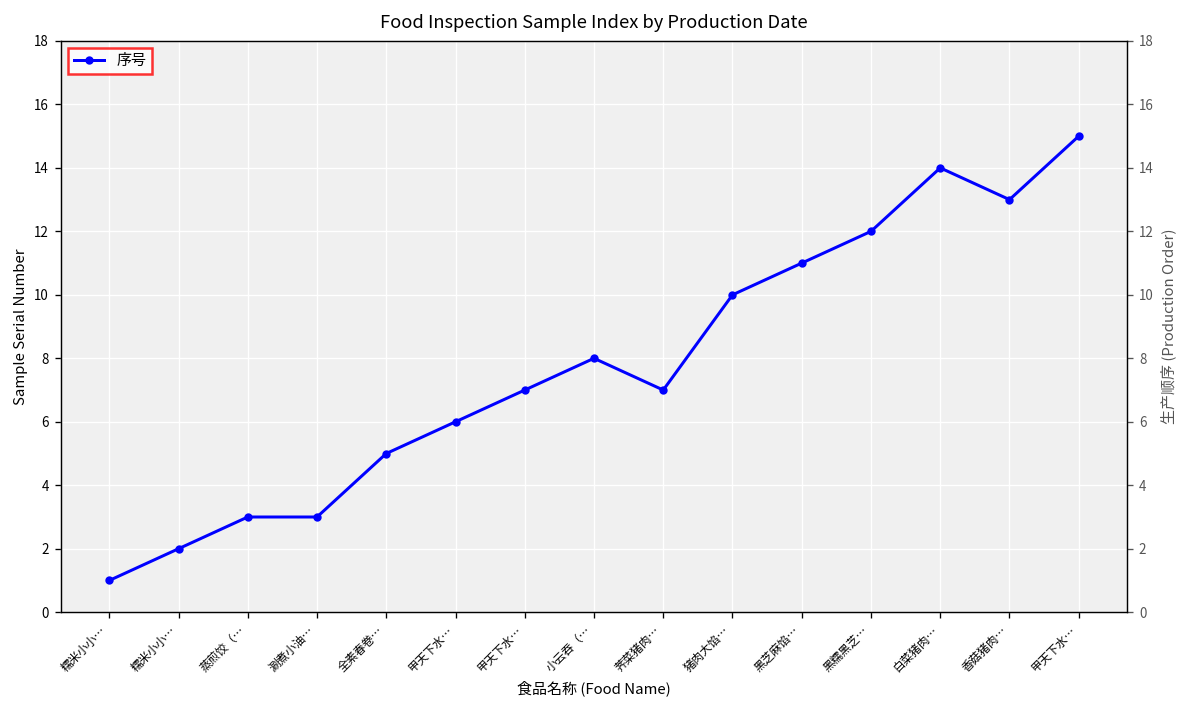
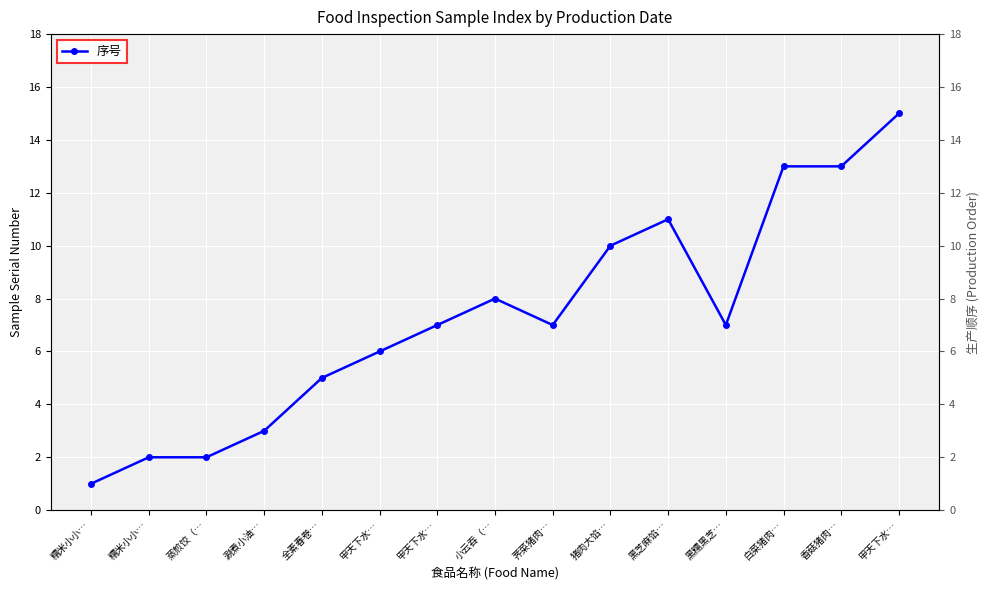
蒸煎饺（…: 3 -> 2
黑糯黑芝…: 12 -> 7
白菜猪肉…: 14 -> 13
